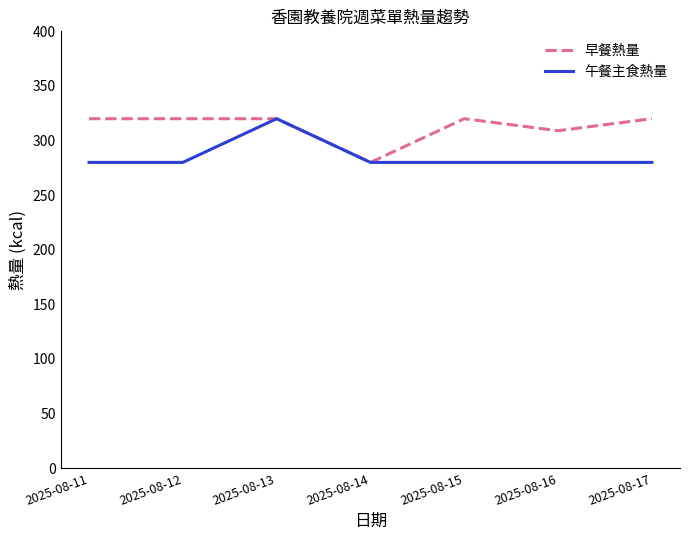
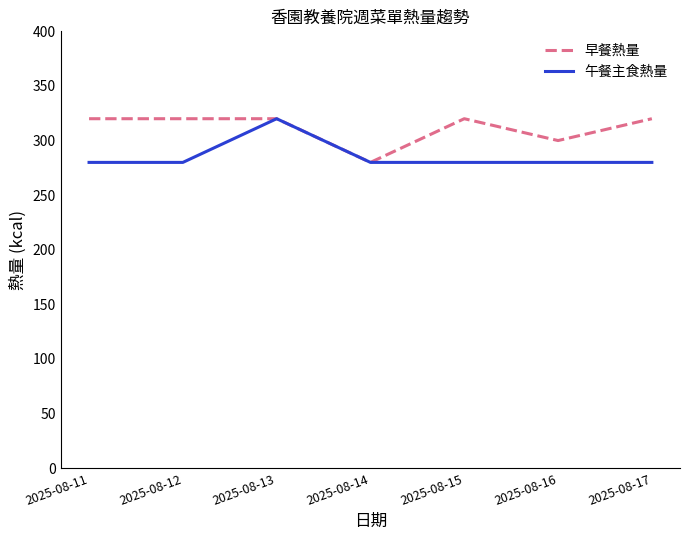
早餐熱量, 2025-08-16: 309 -> 300
